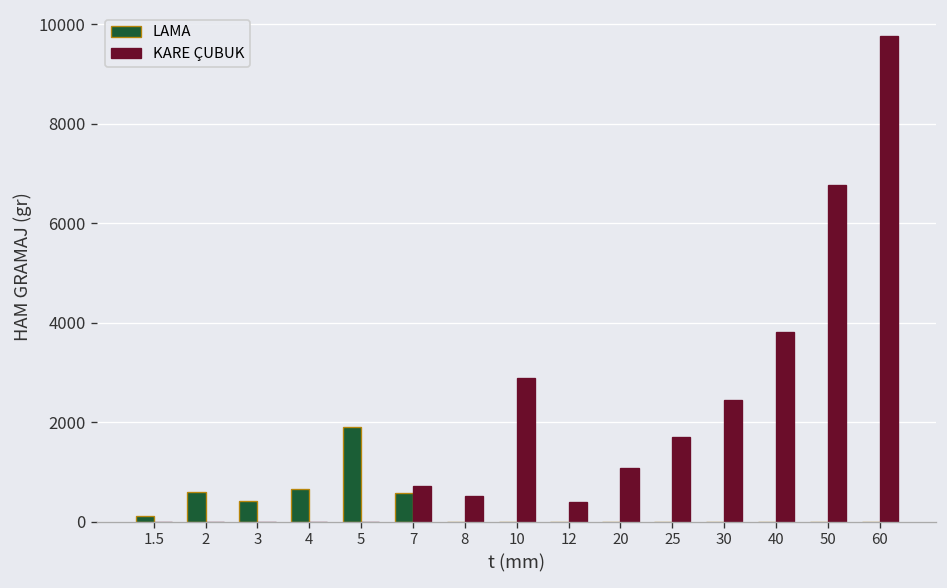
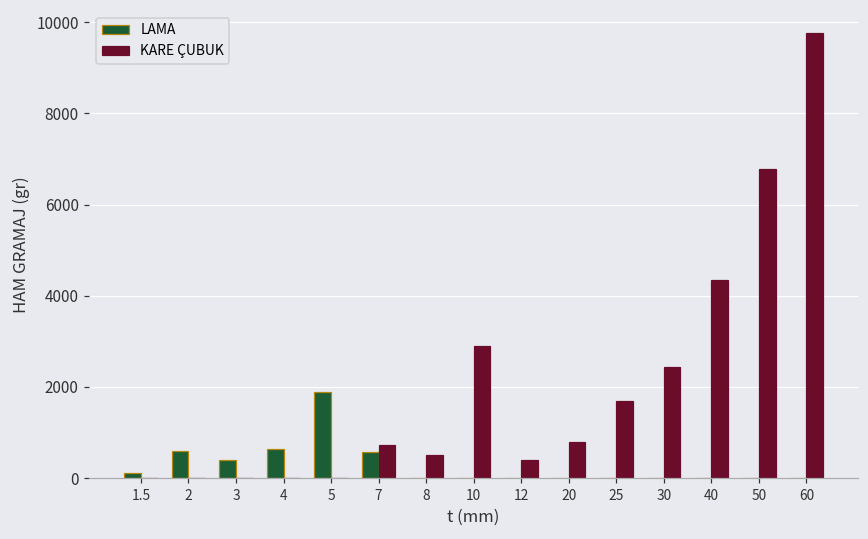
KARE ÇUBUK, 20: 1100 -> 800
KARE ÇUBUK, 40: 3800 -> 4300
